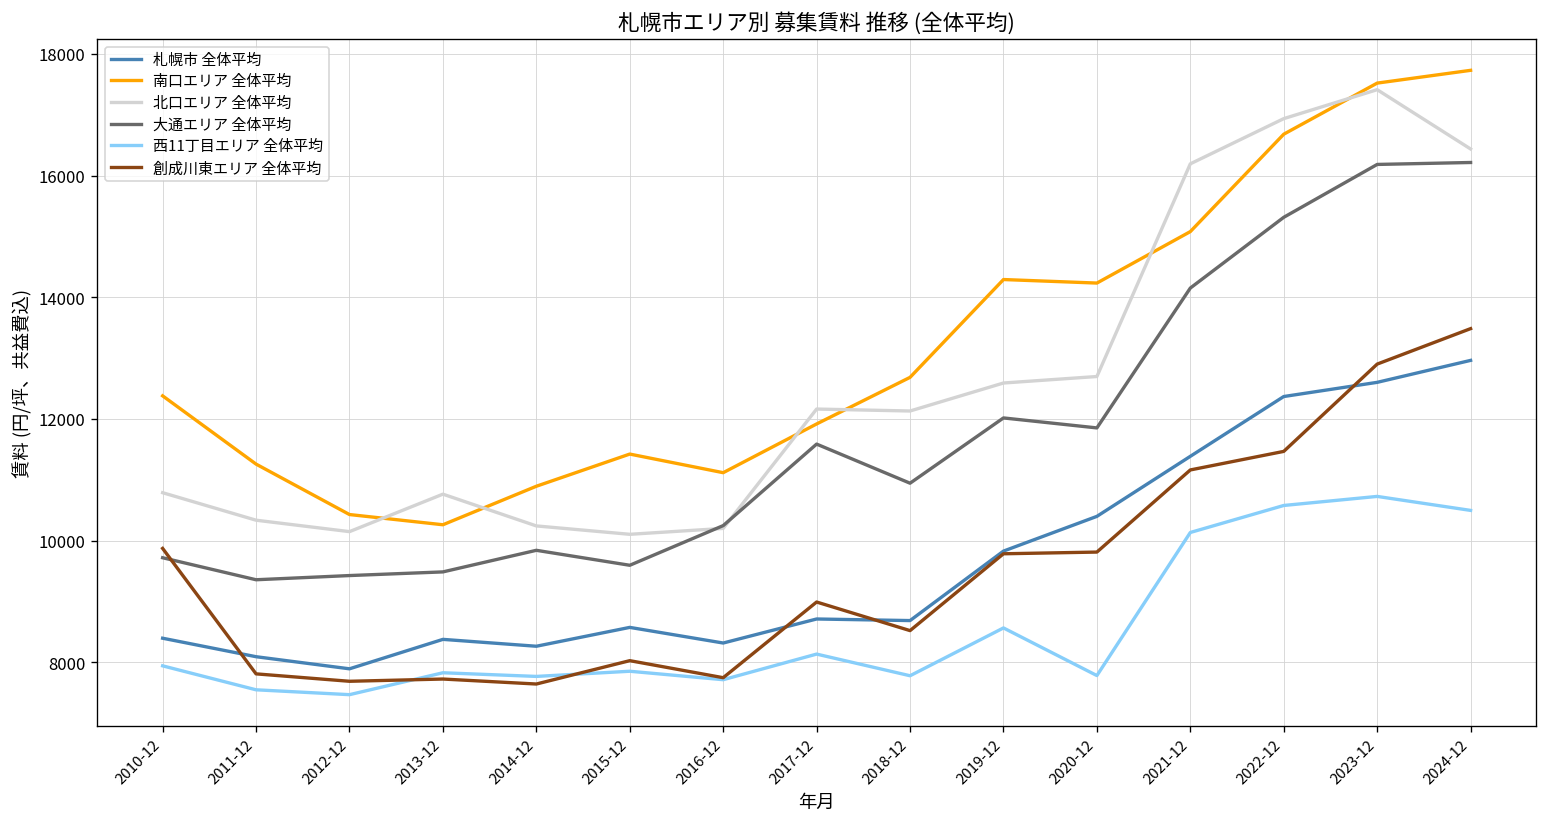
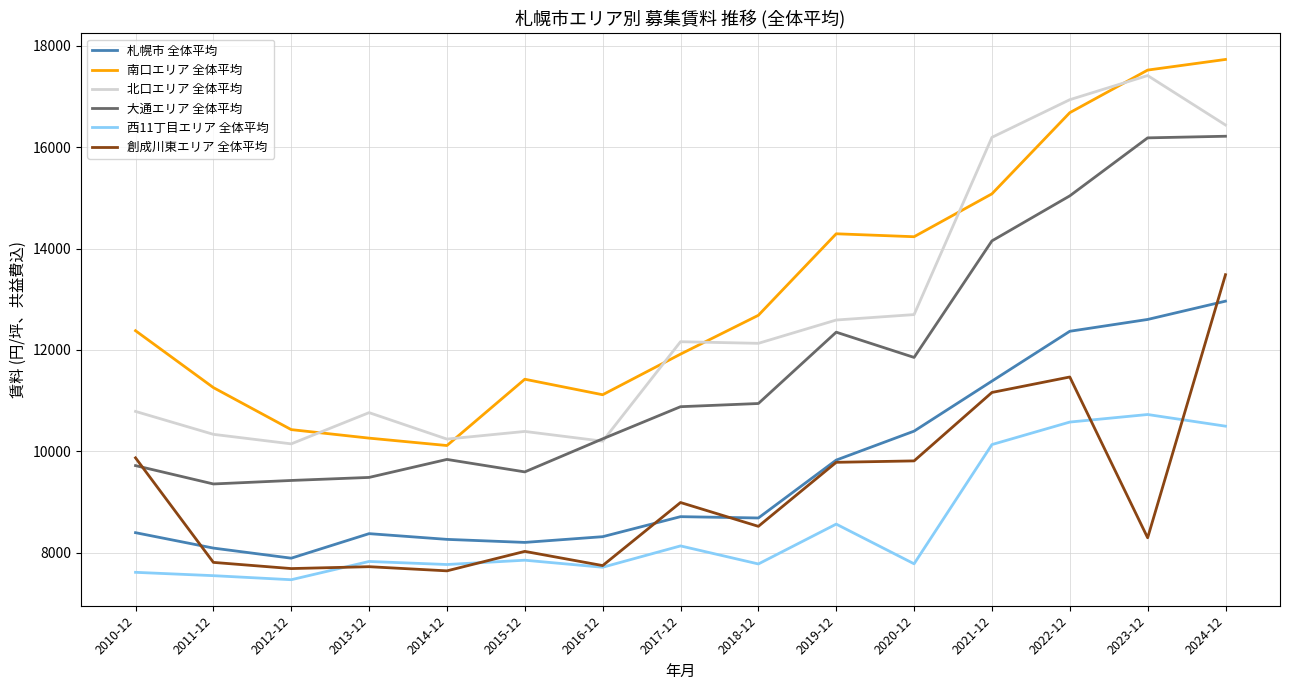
西11丁目エリア 全体平均, 2010-12: 7900 -> 7600
南口エリア 全体平均, 2014-12: 10900 -> 10100
札幌市 全体平均, 2015-12: 8600 -> 8200
北口エリア 全体平均, 2015-12: 10100 -> 10400
大通エリア 全体平均, 2017-12: 11600 -> 10900
大通エリア 全体平均, 2019-12: 12000 -> 12400
大通エリア 全体平均, 2022-12: 15300 -> 15000
創成川東エリア 全体平均, 2023-12: 12900 -> 8300
